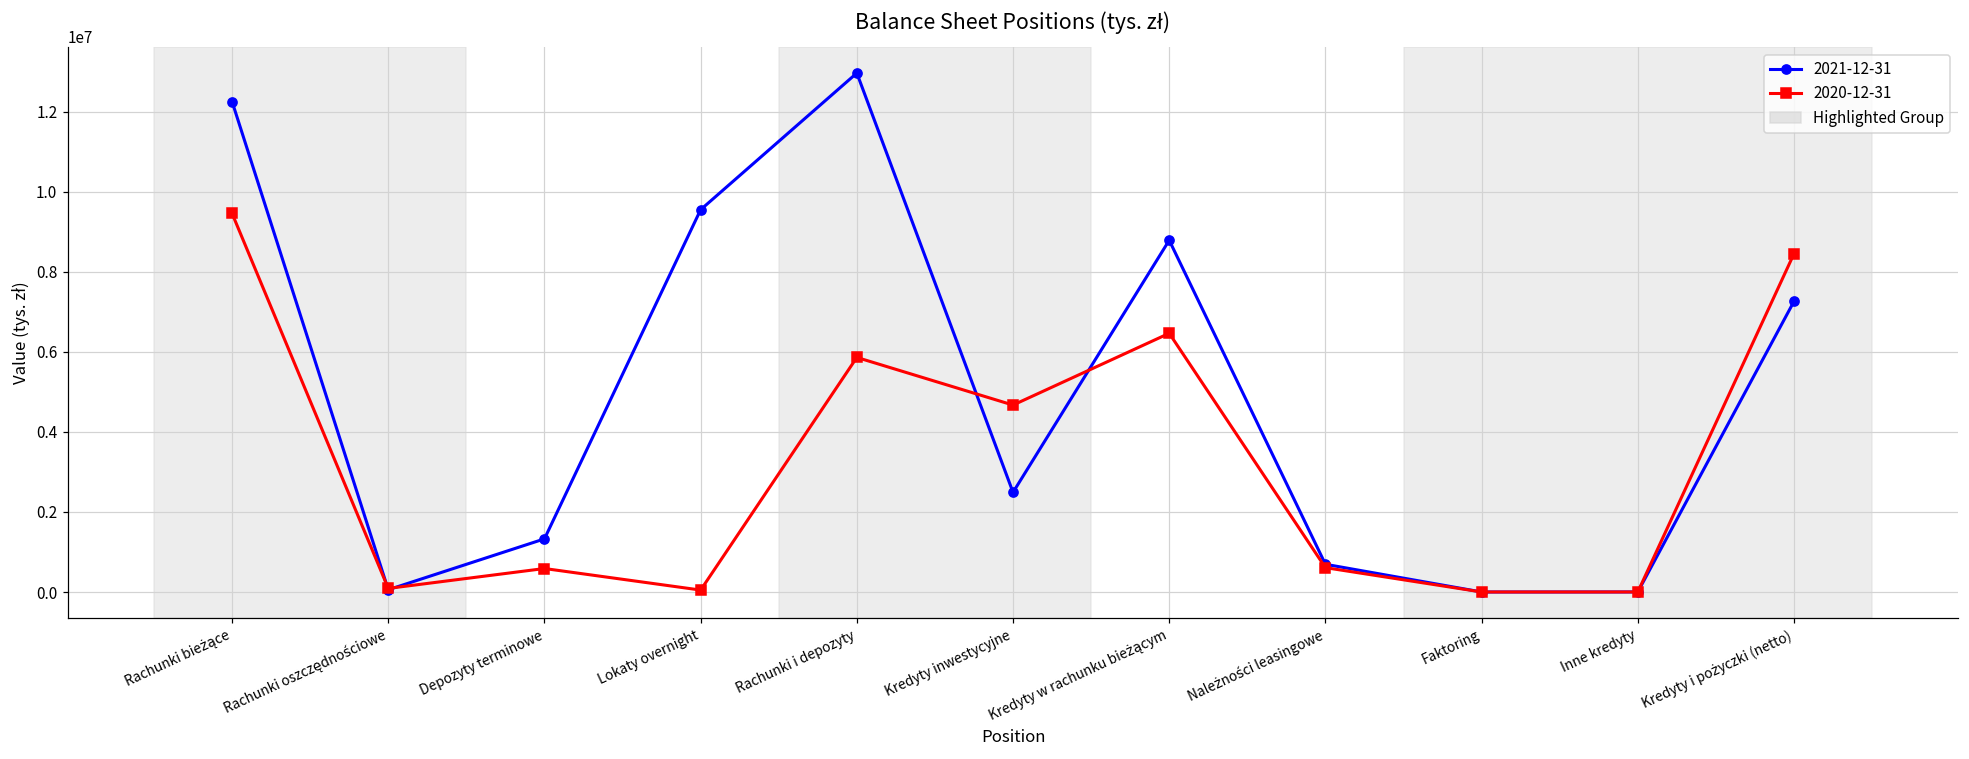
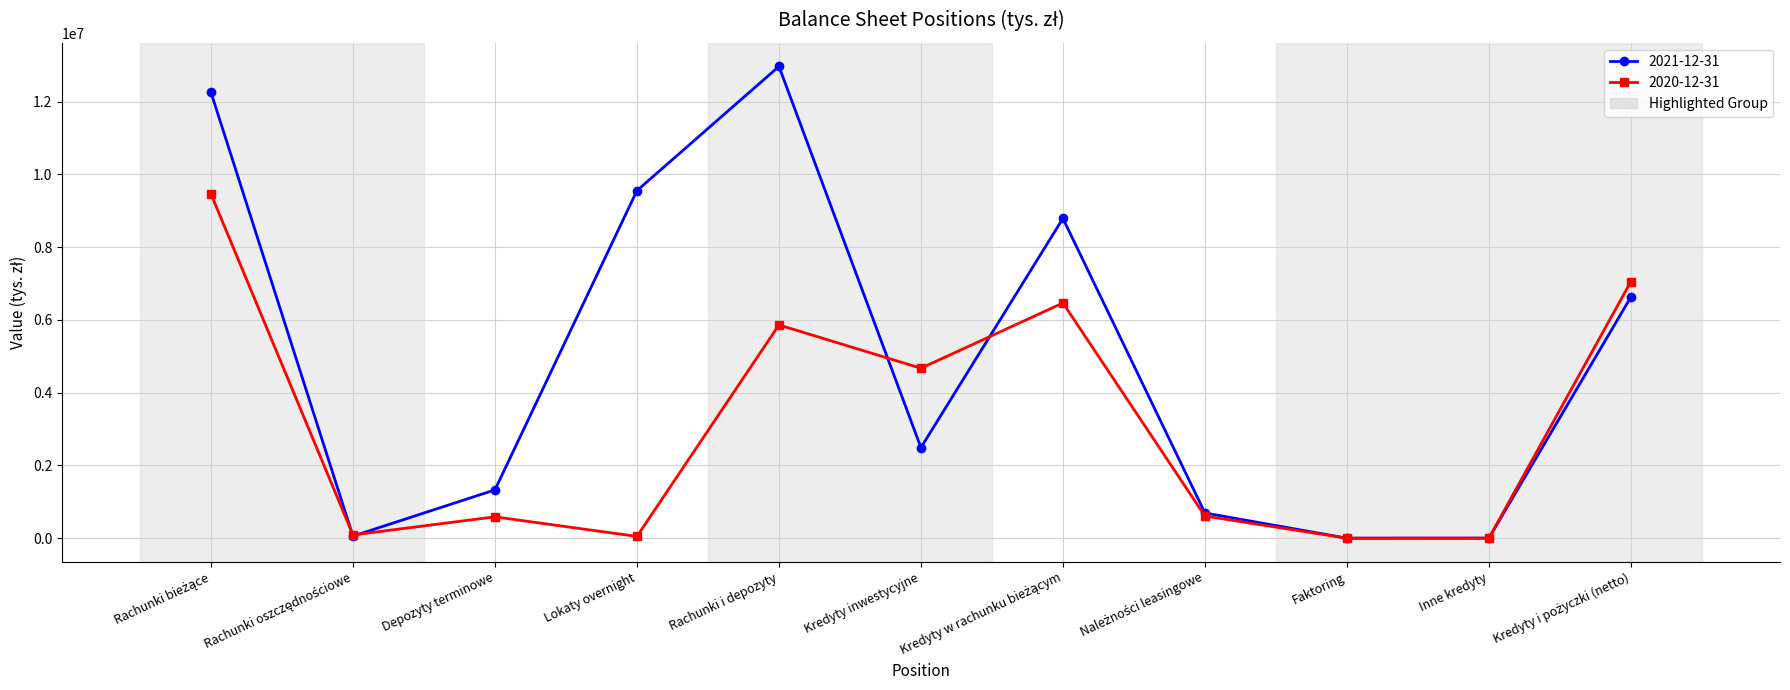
2021-12-31, Kredyty i pożyczki (netto): 7300000 -> 6600000
2020-12-31, Kredyty i pożyczki (netto): 8500000 -> 7100000
